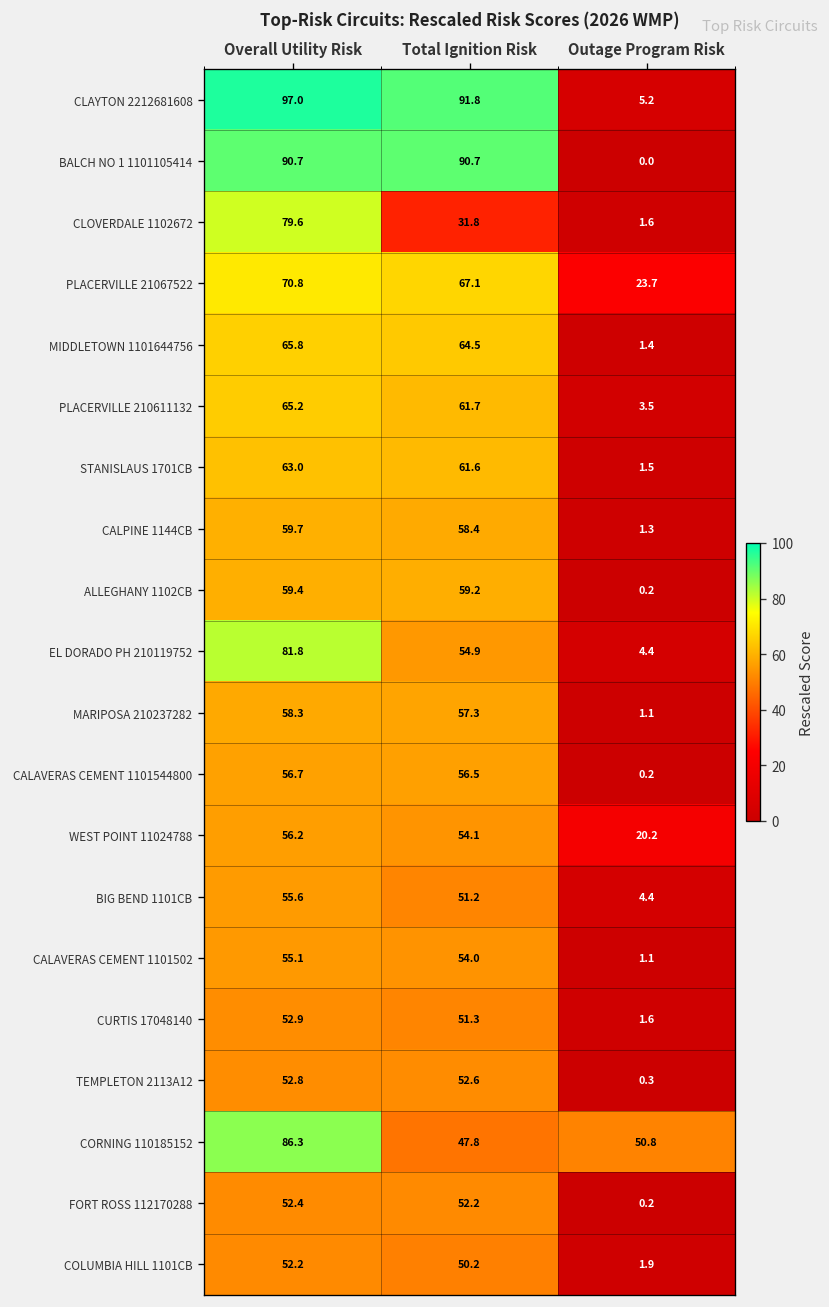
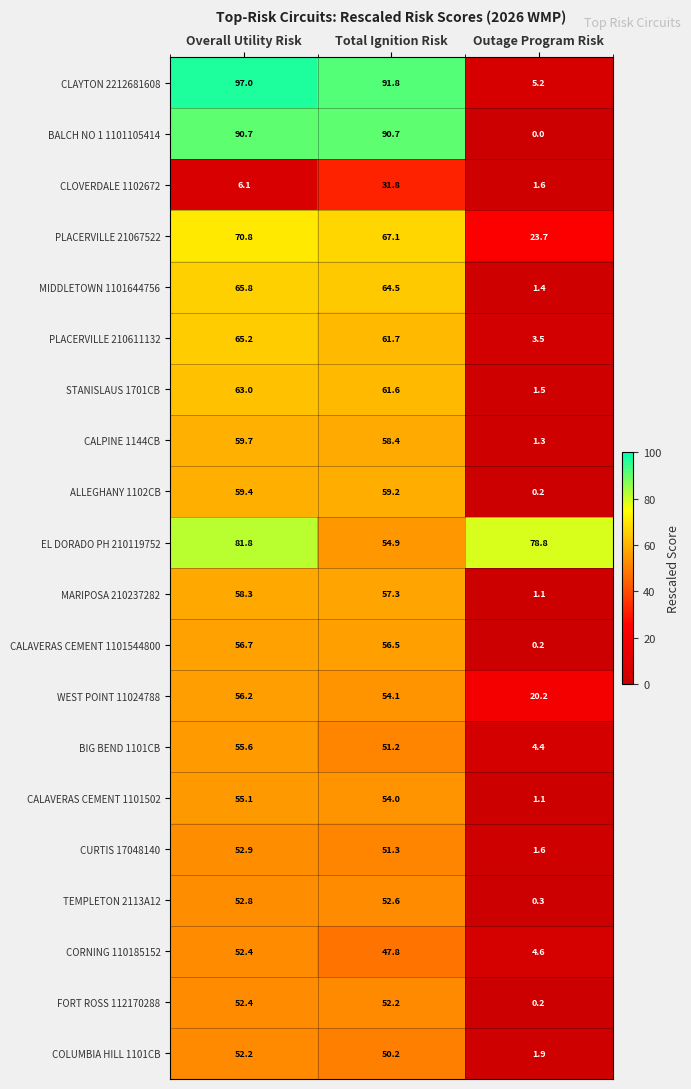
CLOVERDALE 1102672, Overall Utility Risk: 79.6 -> 6.1
EL DORADO PH 210119752, Outage Program Risk: 4.4 -> 78.8
CORNING 110185152, Overall Utility Risk: 86.3 -> 52.4
CORNING 110185152, Outage Program Risk: 50.8 -> 4.6
